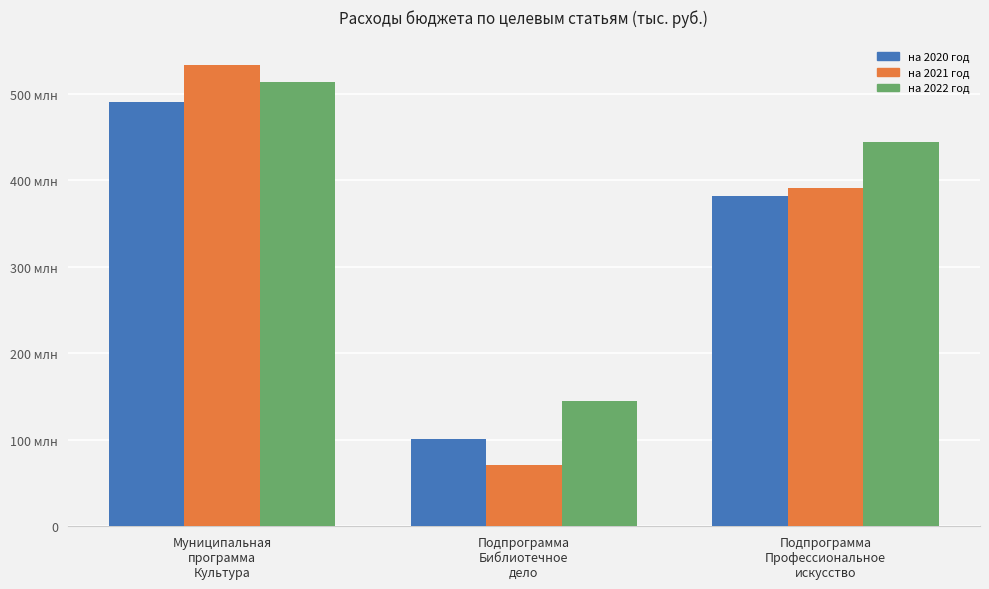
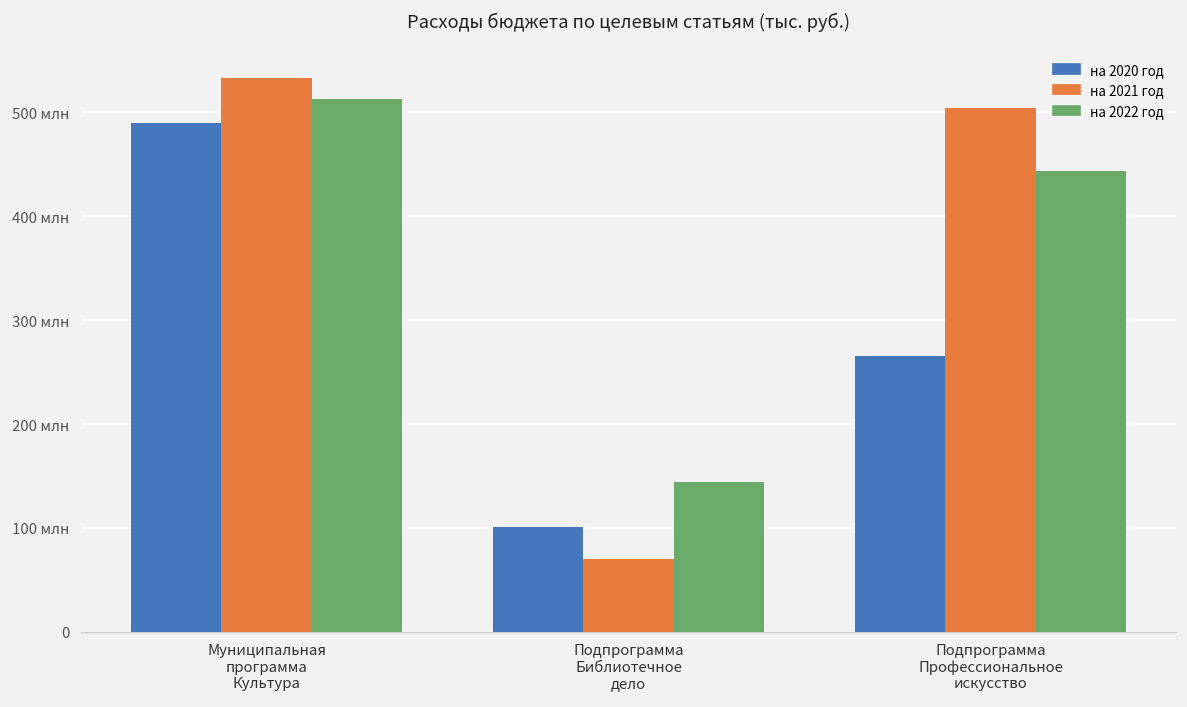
на 2020 год, Подпрограмма Профессиональное искусство: 380 млн -> 270 млн
на 2021 год, Подпрограмма Профессиональное искусство: 390 млн -> 500 млн
